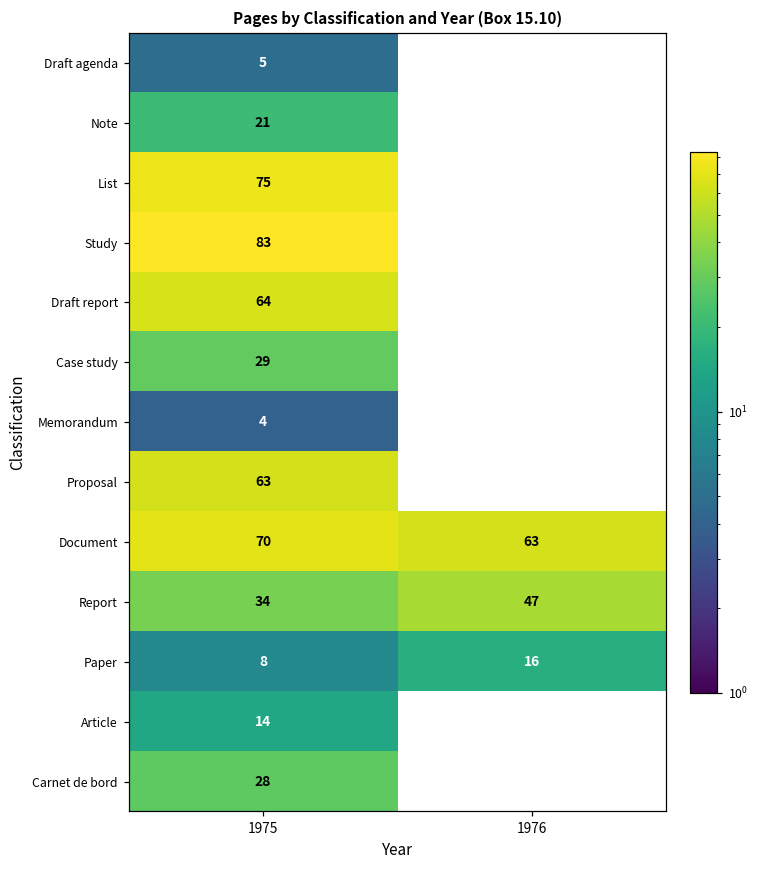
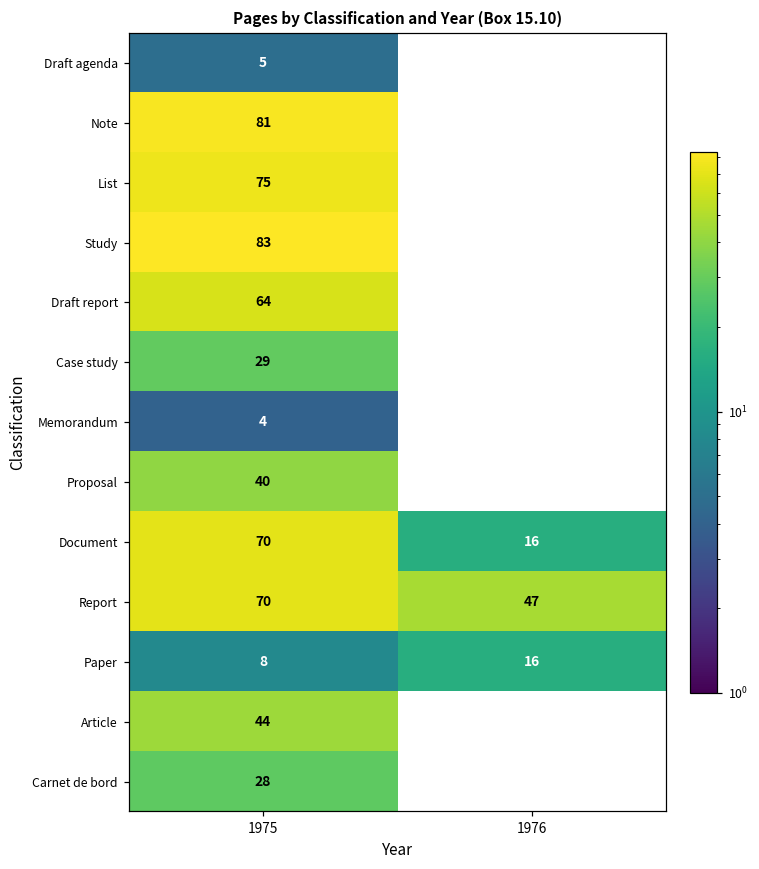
Note, 1975: 21 -> 81
Proposal, 1975: 63 -> 40
Document, 1976: 63 -> 16
Report, 1975: 34 -> 70
Article, 1975: 14 -> 44
